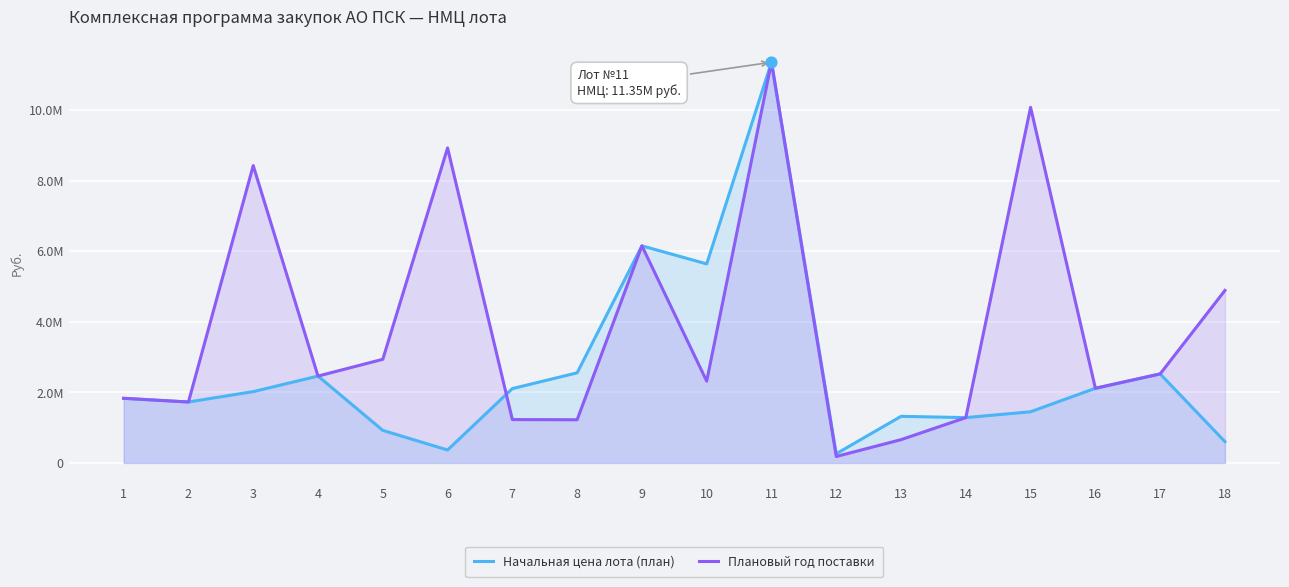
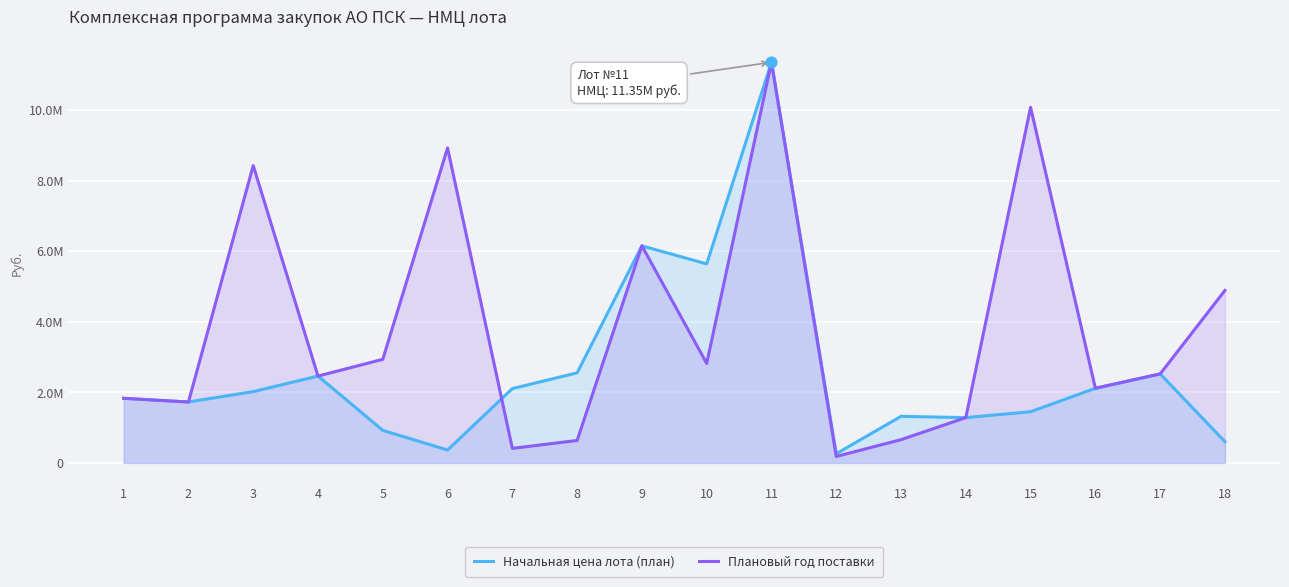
Плановый год поставки, 7: 1200000 -> 400000
Плановый год поставки, 8: 1200000 -> 600000
Плановый год поставки, 10: 2300000 -> 2800000
